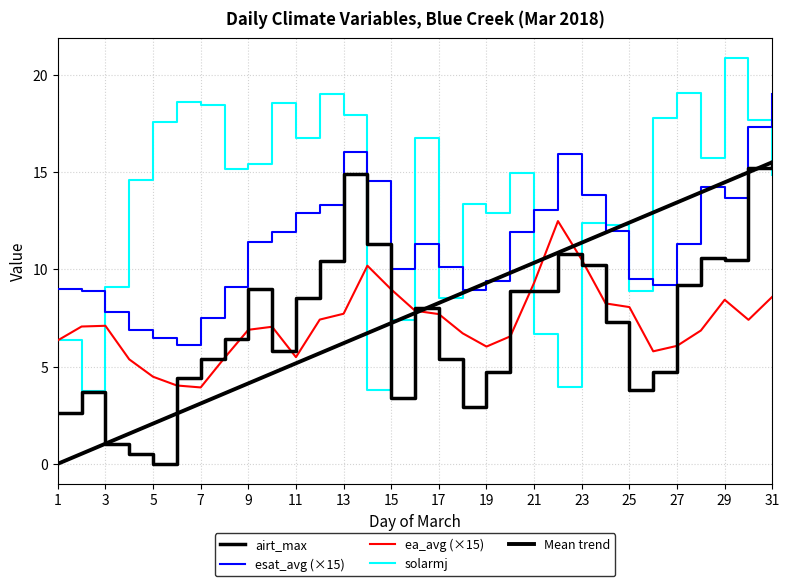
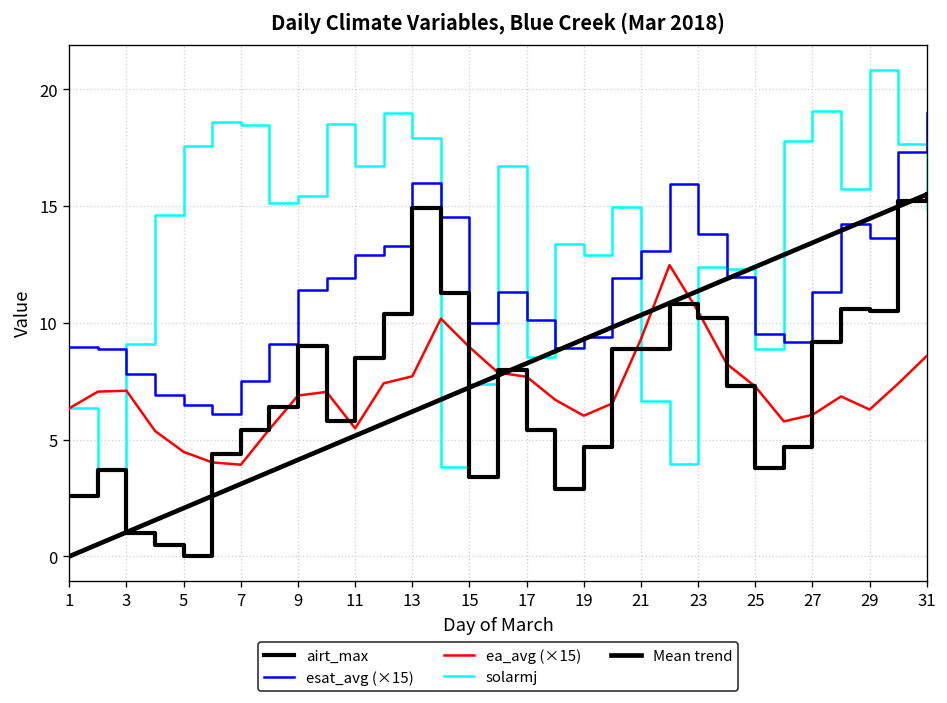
ea_avg (×15), 25: 8.1 -> 7.3
ea_avg (×15), 29: 8.4 -> 6.3
